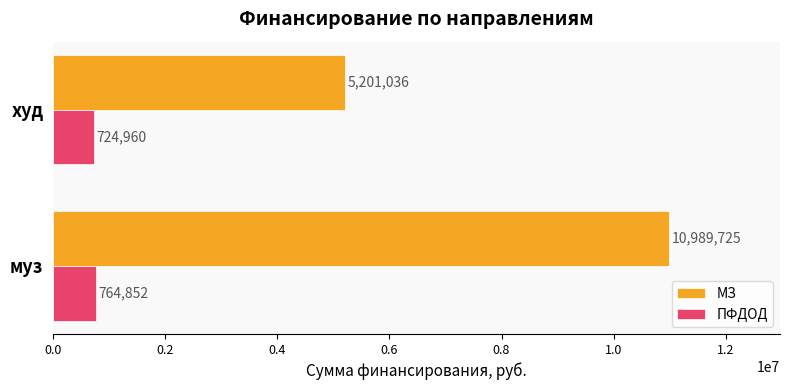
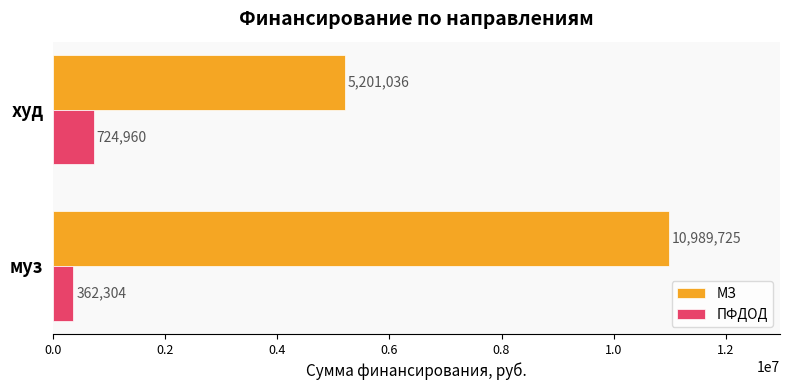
ПФДОД, муз: 764,852 -> 362,304
